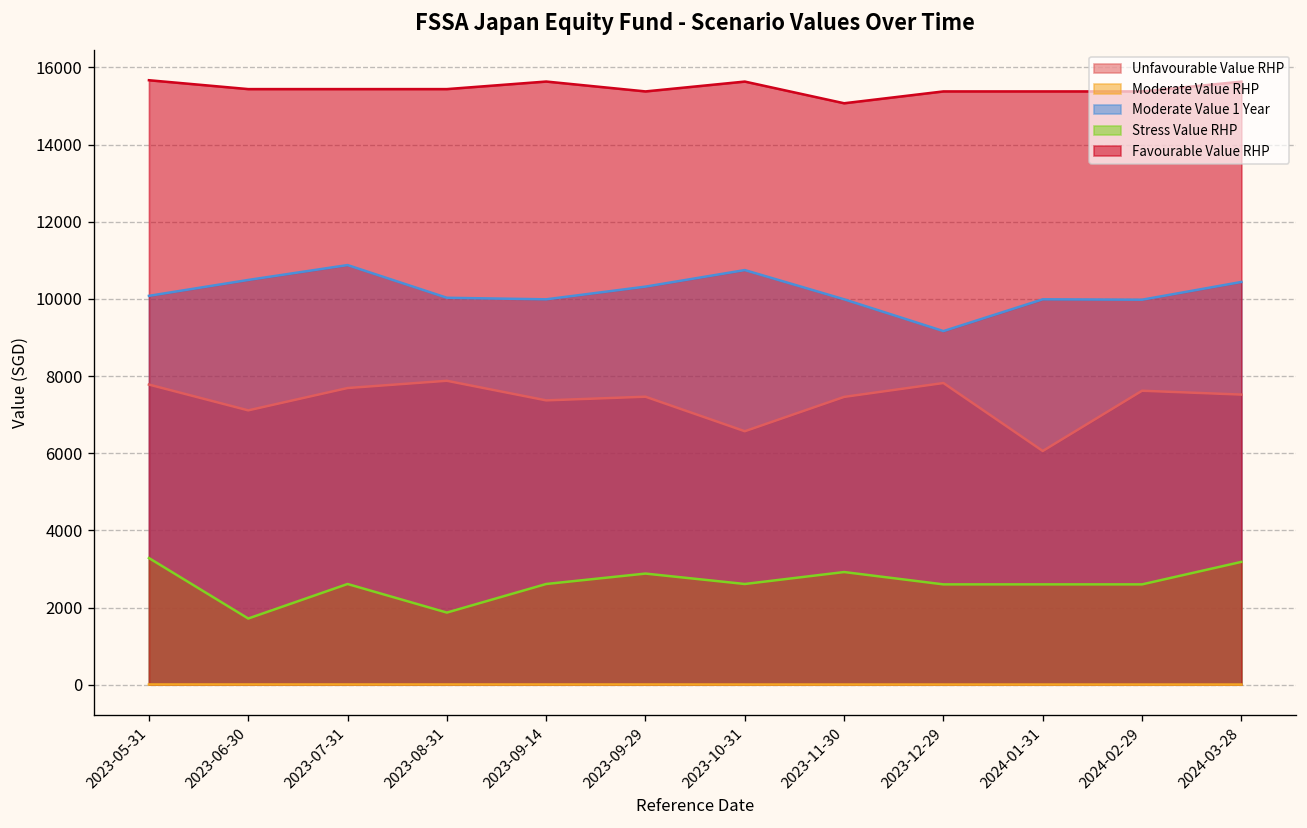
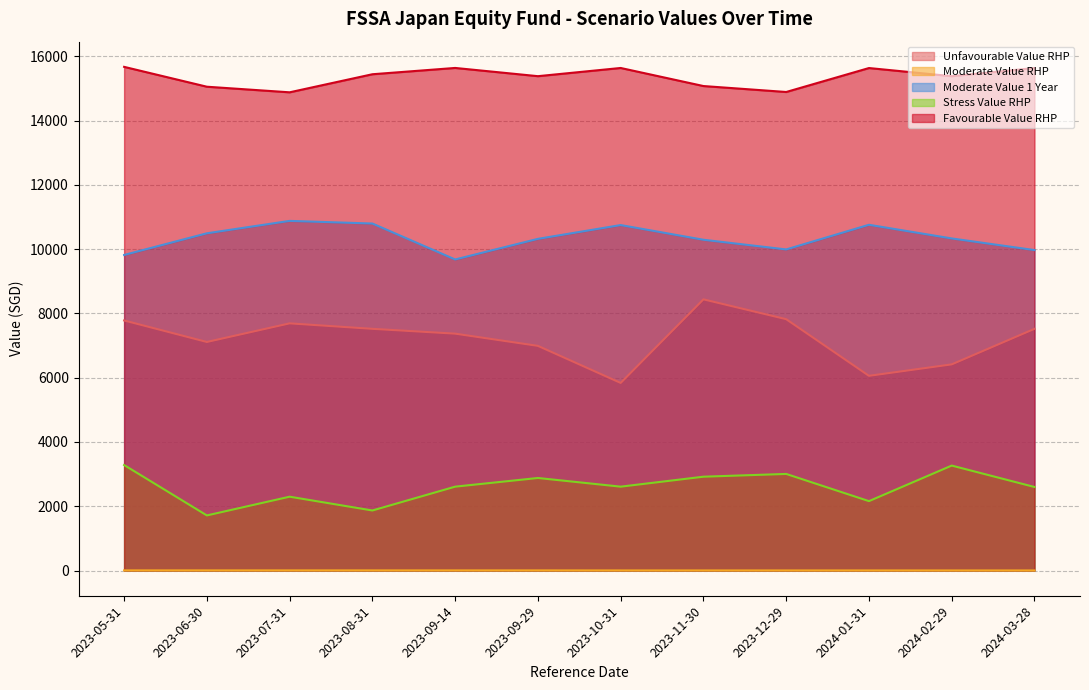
Moderate Value 1 Year, 2023-05-31: 10100 -> 9800
Favourable Value RHP, 2023-06-30: 15400 -> 15100
Stress Value RHP, 2023-07-31: 2600 -> 2300
Favourable Value RHP, 2023-07-31: 15400 -> 14900
Unfavourable Value RHP, 2023-08-31: 7900 -> 7500
Moderate Value 1 Year, 2023-08-31: 10000 -> 10800
Moderate Value 1 Year, 2023-09-14: 10000 -> 9700
Unfavourable Value RHP, 2023-09-29: 7500 -> 7000
Unfavourable Value RHP, 2023-10-31: 6600 -> 5800
Unfavourable Value RHP, 2023-11-30: 7500 -> 8400
Moderate Value 1 Year, 2023-11-30: 10000 -> 10300
Moderate Value 1 Year, 2023-12-29: 9200 -> 10000
Stress Value RHP, 2023-12-29: 2600 -> 3000
Favourable Value RHP, 2023-12-29: 15400 -> 14900
Moderate Value 1 Year, 2024-01-31: 10000 -> 10800
Stress Value RHP, 2024-01-31: 2600 -> 2200
Favourable Value RHP, 2024-01-31: 15400 -> 15600
Unfavourable Value RHP, 2024-02-29: 7600 -> 6400
Moderate Value 1 Year, 2024-02-29: 10000 -> 10300
Stress Value RHP, 2024-02-29: 2600 -> 3300
Moderate Value 1 Year, 2024-03-28: 10400 -> 10000
Stress Value RHP, 2024-03-28: 3200 -> 2600
